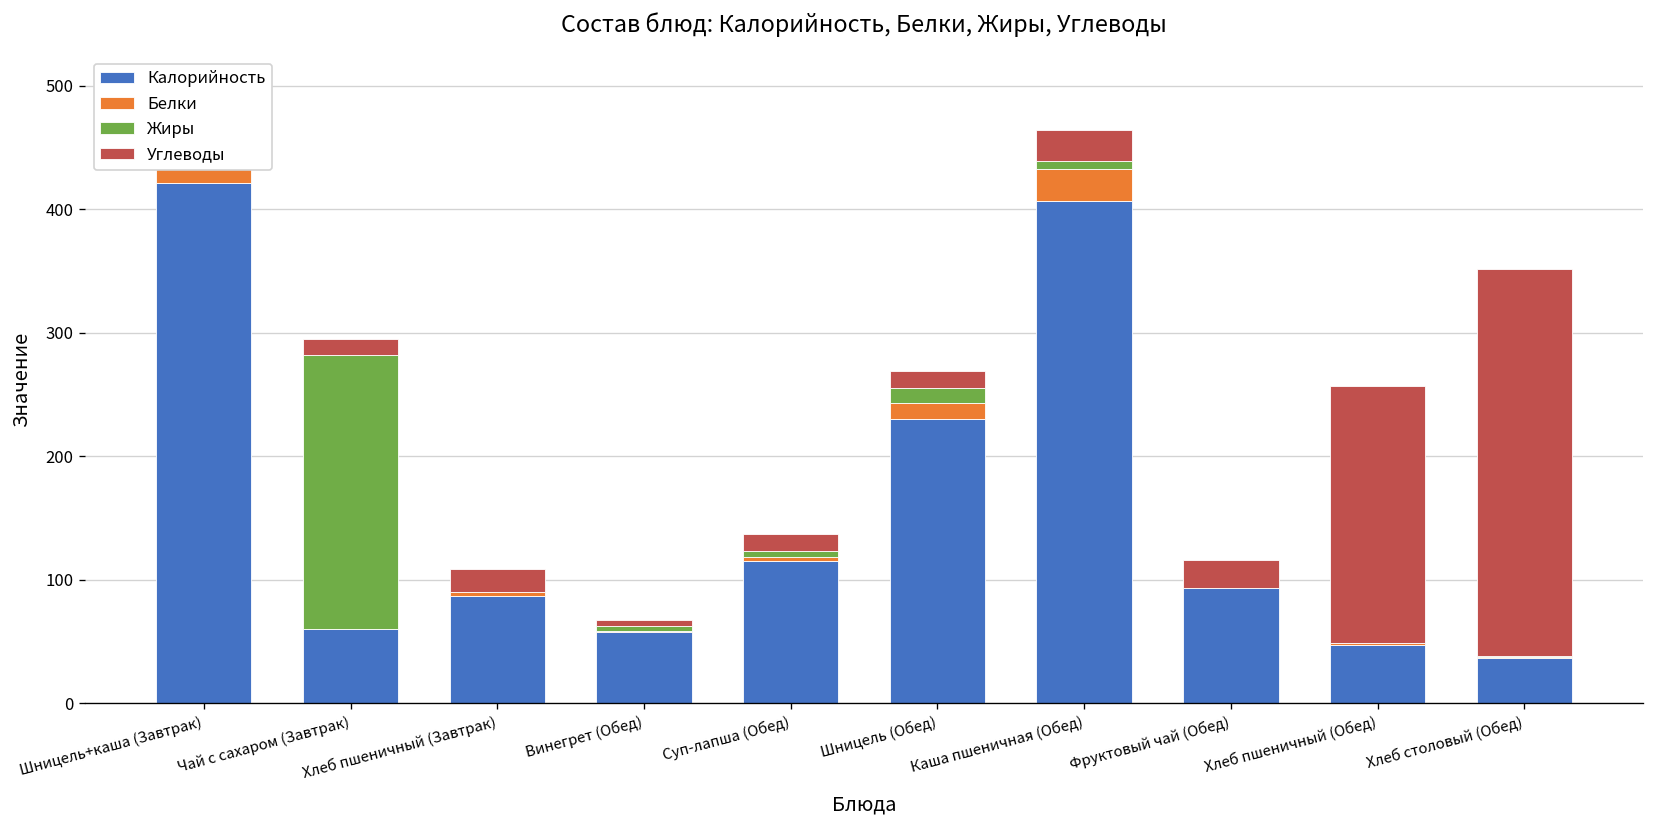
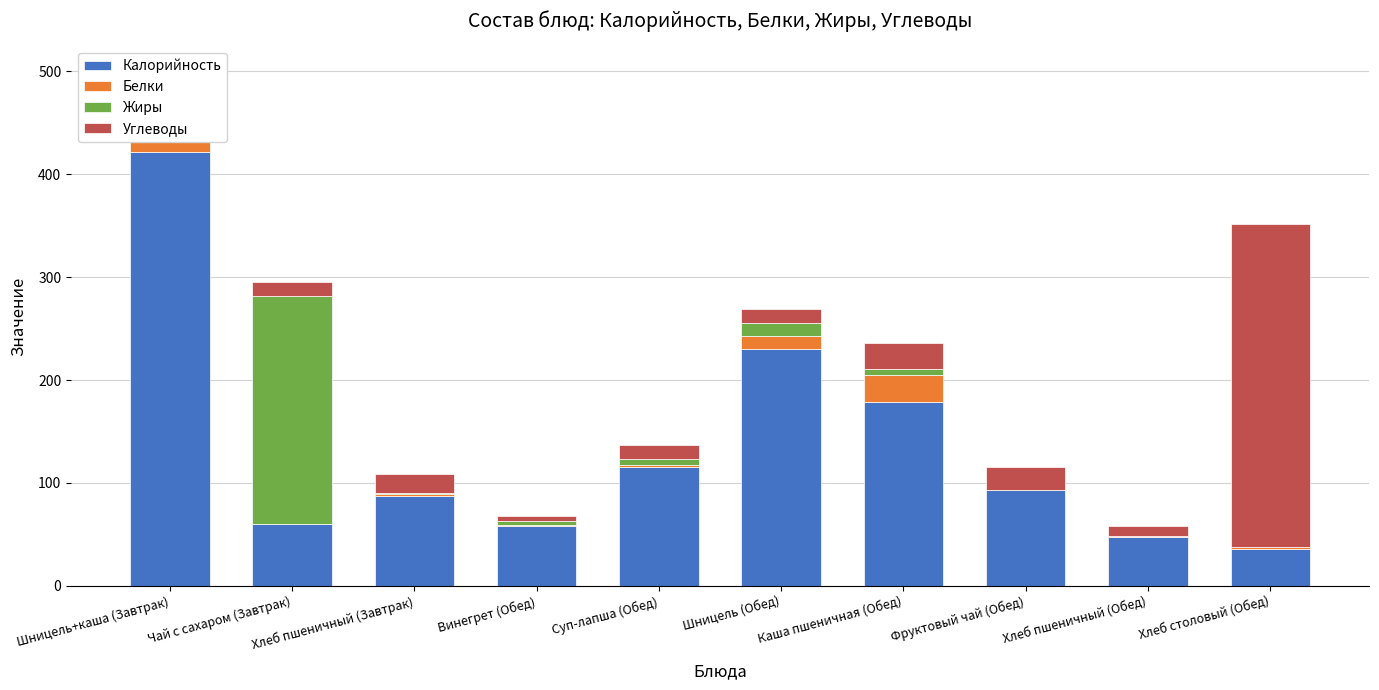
Калорийность, Каша пшеничная (Обед): 407 -> 179
Углеводы, Хлеб пшеничный (Обед): 208 -> 10
